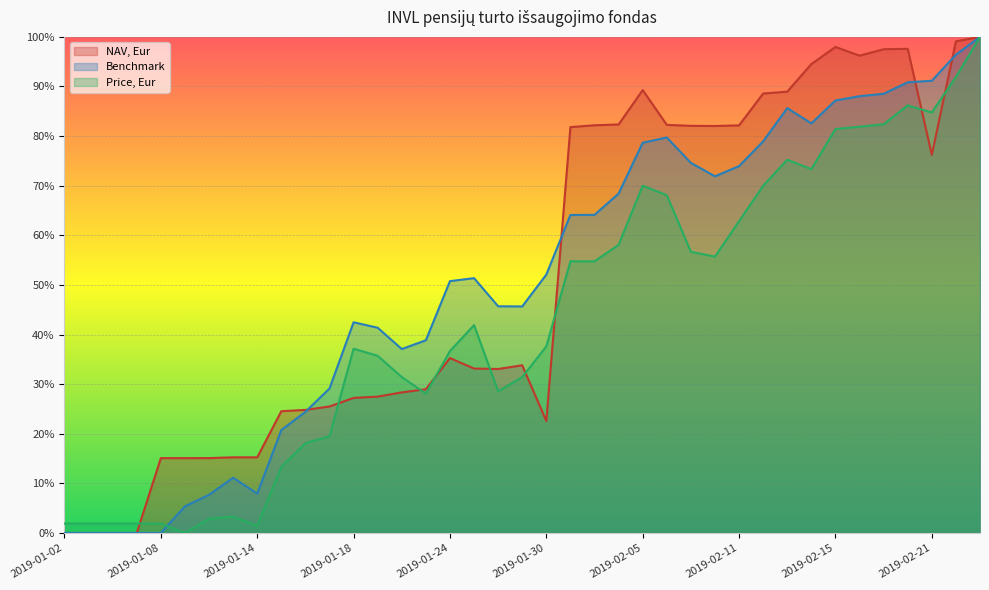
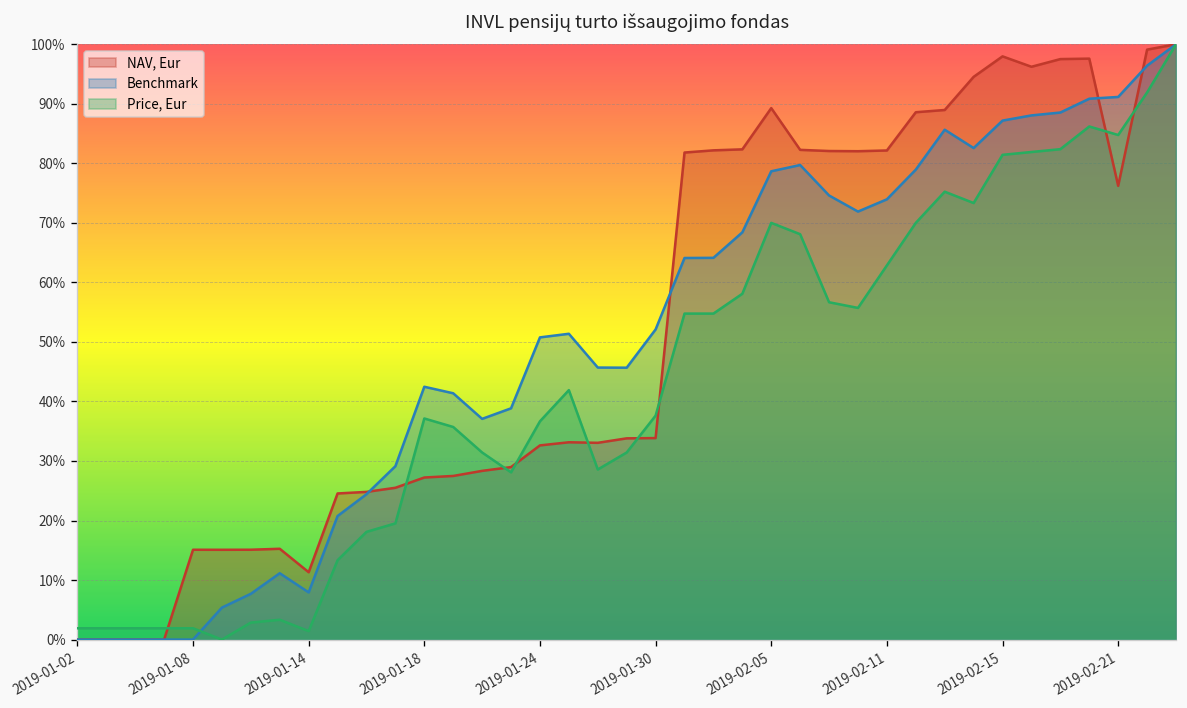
NAV, Eur, 2019-01-14: 15% -> 11%
NAV, Eur, 2019-01-24: 35% -> 33%
NAV, Eur, 2019-01-30: 23% -> 34%
